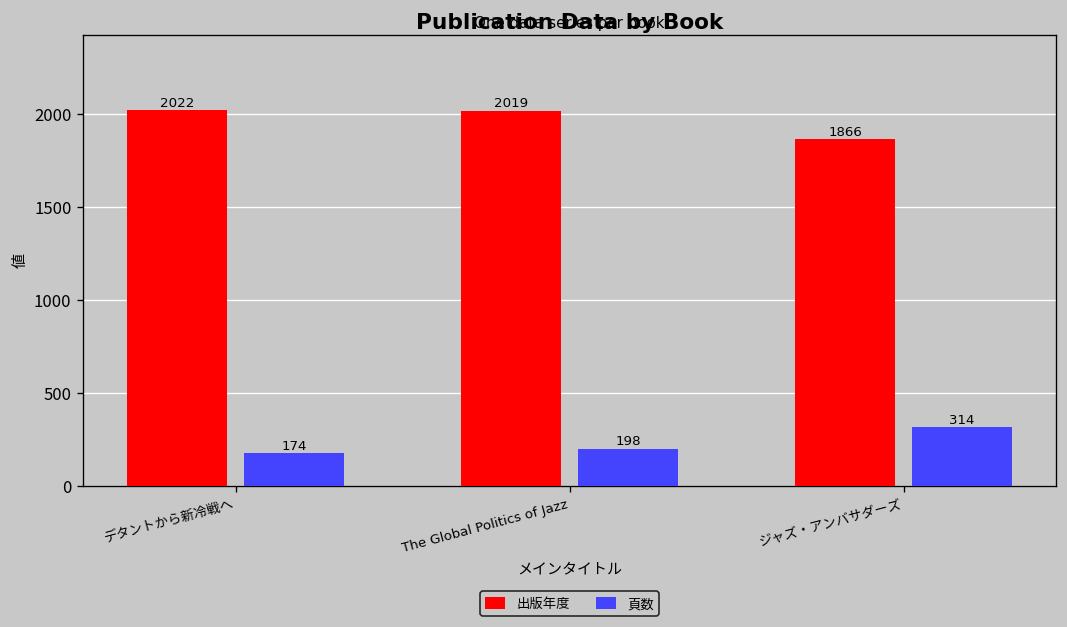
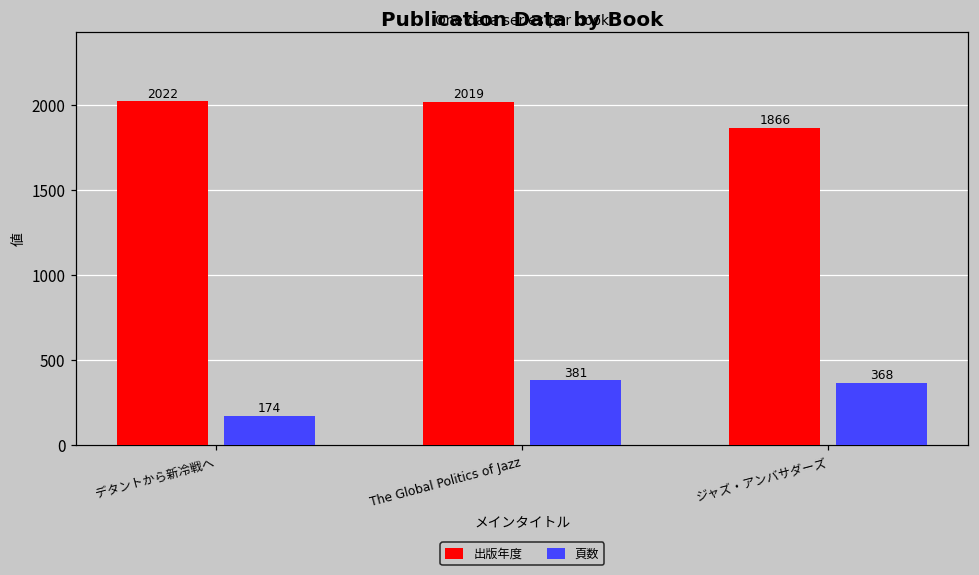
頁数, The Global Politics of Jazz: 198 -> 381
頁数, ジャズ・アンバサダーズ: 314 -> 368
